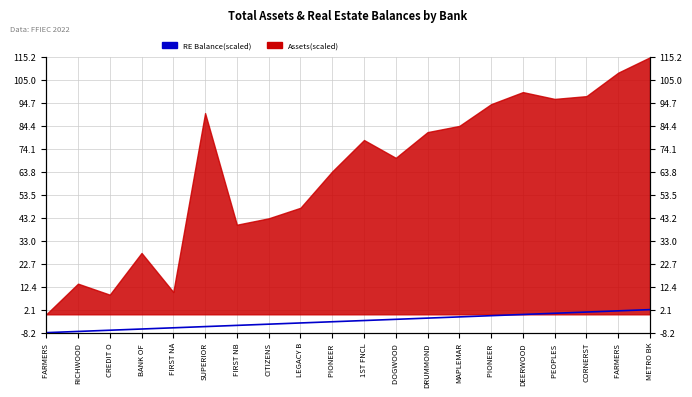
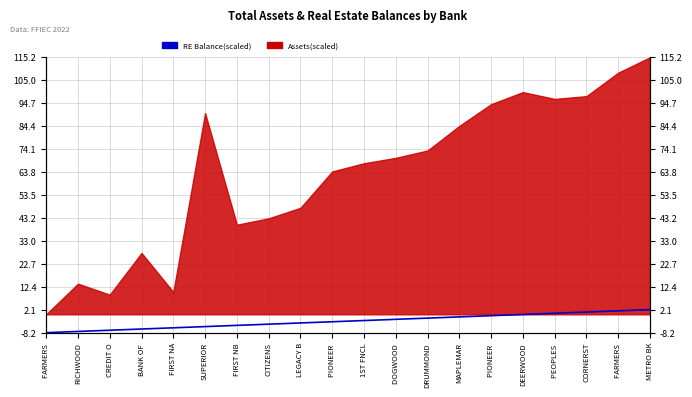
Assets(scaled), 1ST FNCL: 78 -> 68
Assets(scaled), DRUMMOND: 82 -> 73
